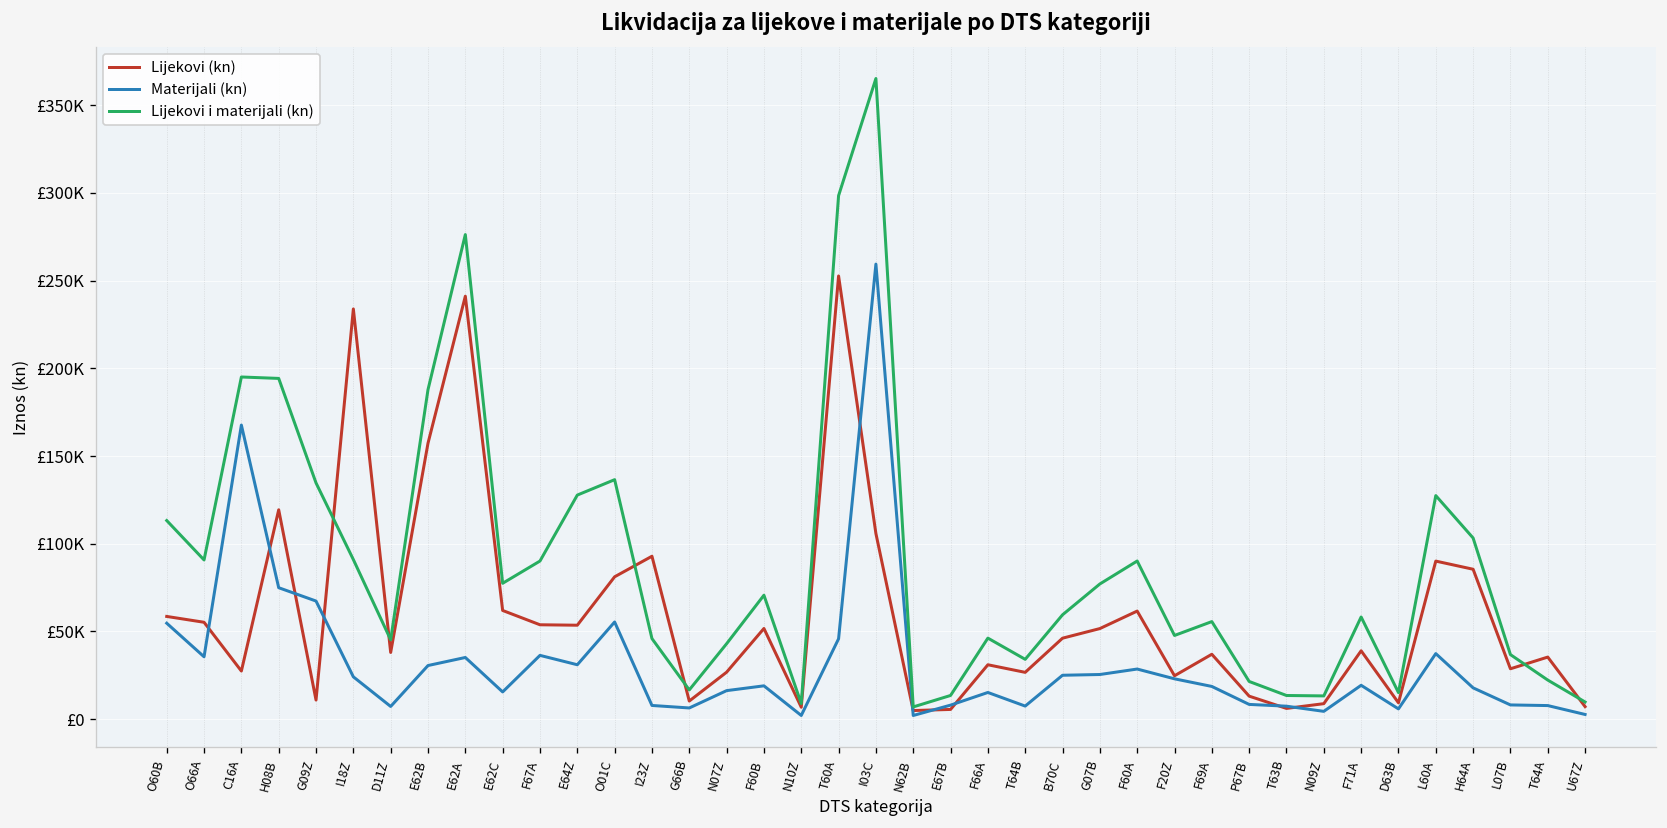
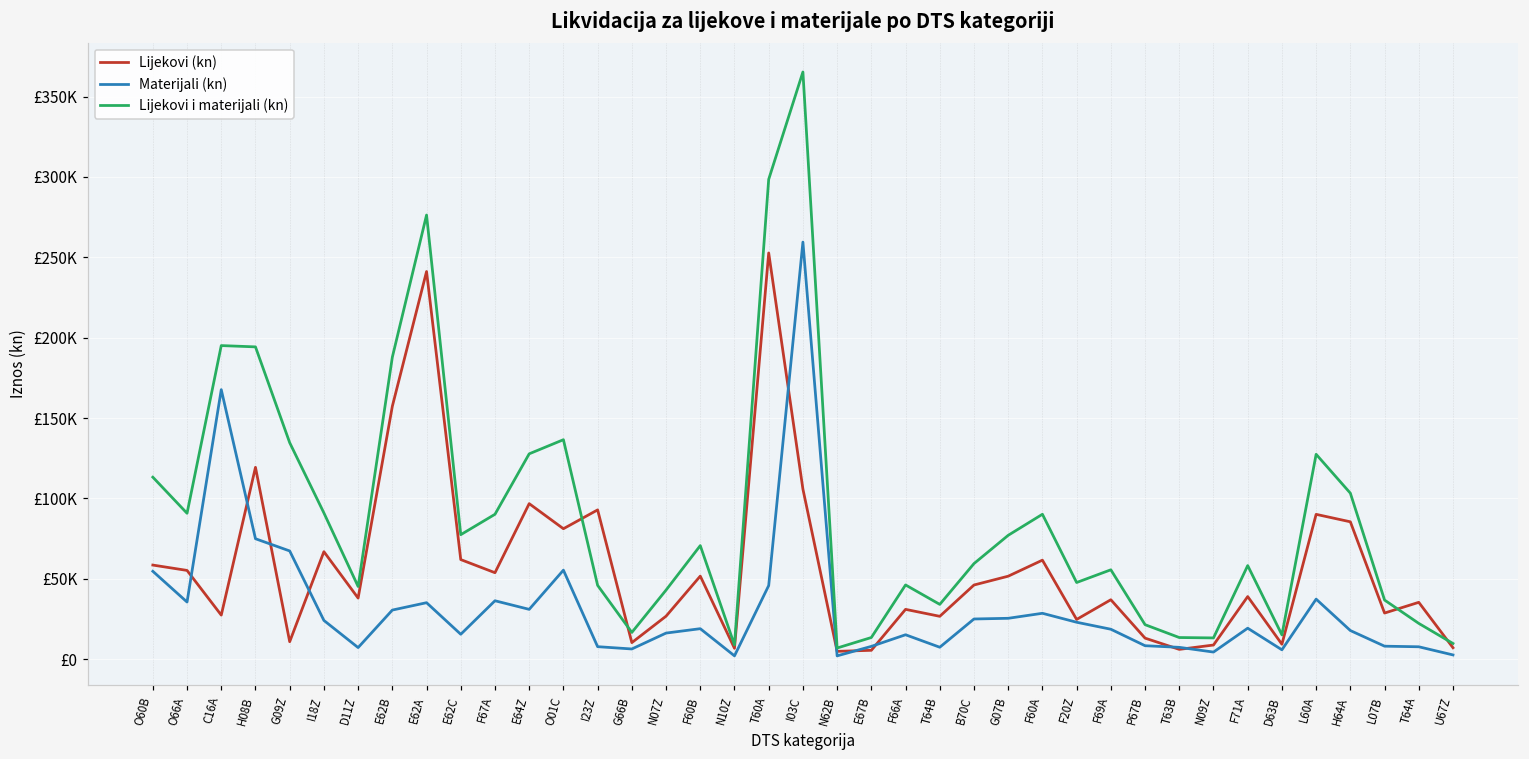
Lijekovi (kn), I18Z: £234000 -> £67000
Lijekovi (kn), E64Z: £54000 -> £97000
